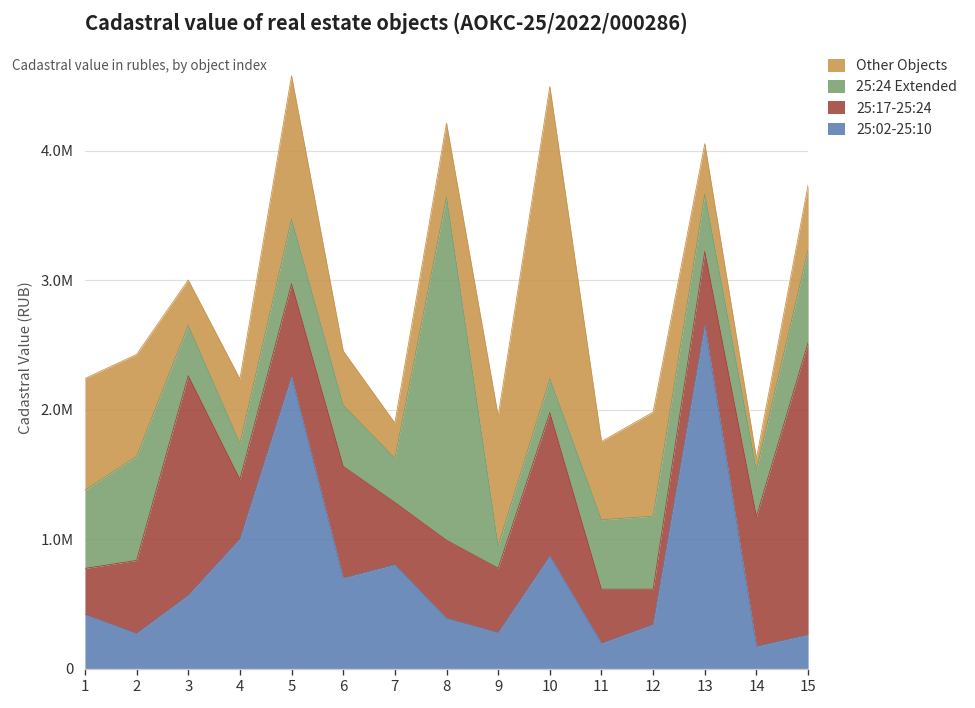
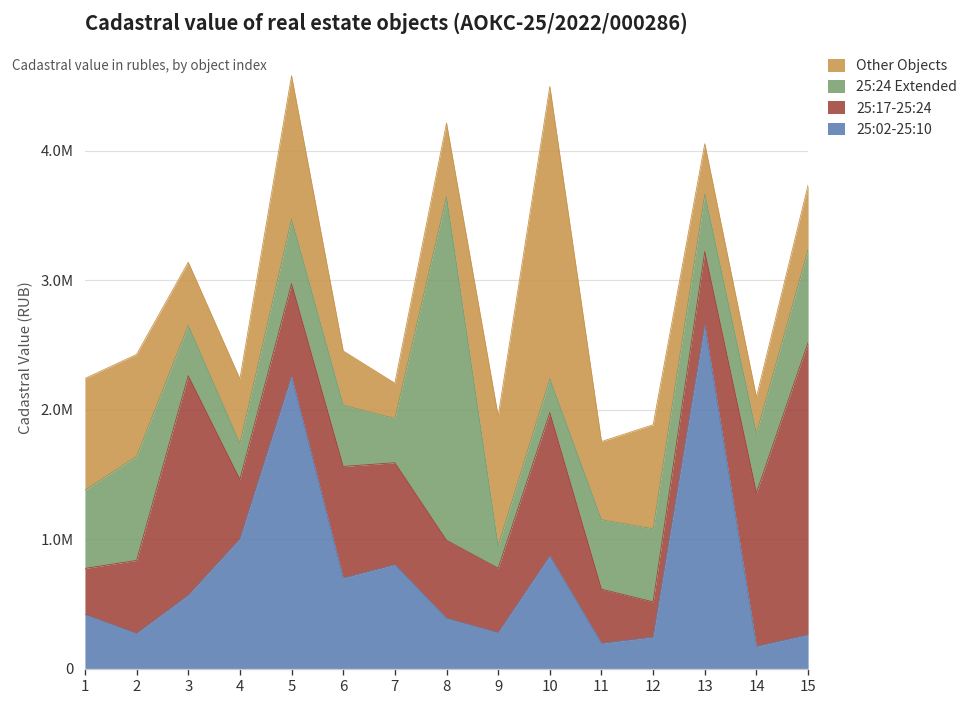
Other Objects, 3: 350000 -> 490000
25:17-25:24, 7: 480000 -> 790000
25:02-25:10, 12: 340000 -> 240000
25:17-25:24, 14: 1000000 -> 1190000
25:24 Extended, 14: 360000 -> 460000
Other Objects, 14: 90000 -> 280000
